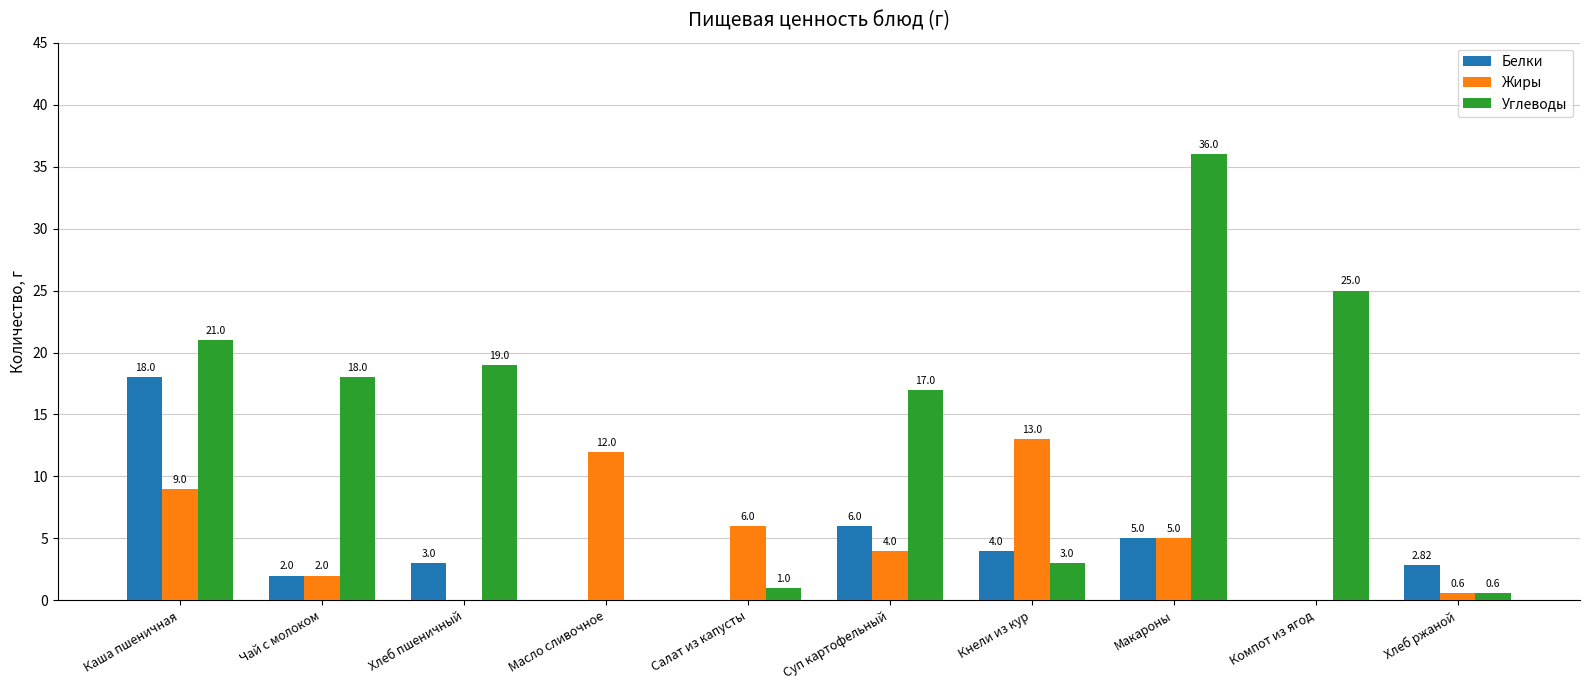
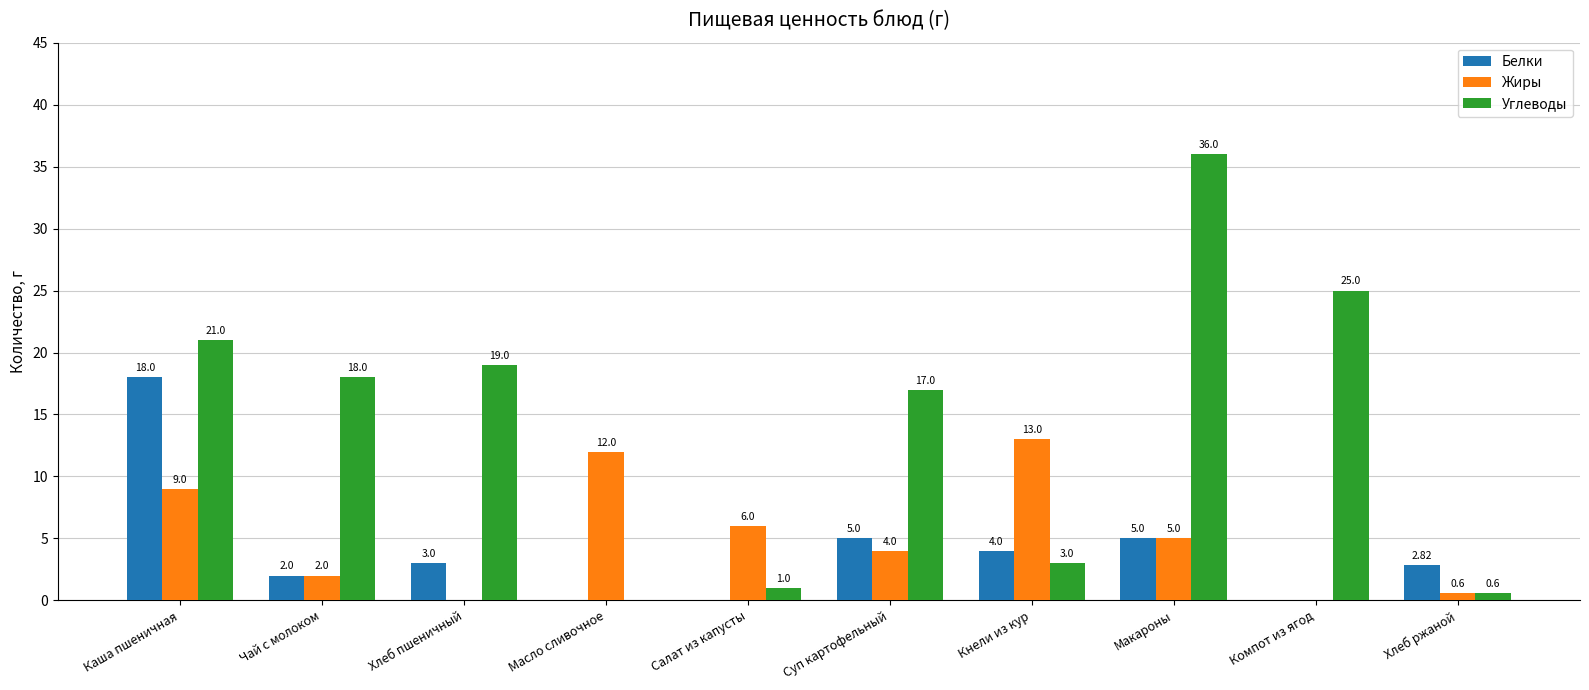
Белки, Суп картофельный: 6.0 -> 5.0
